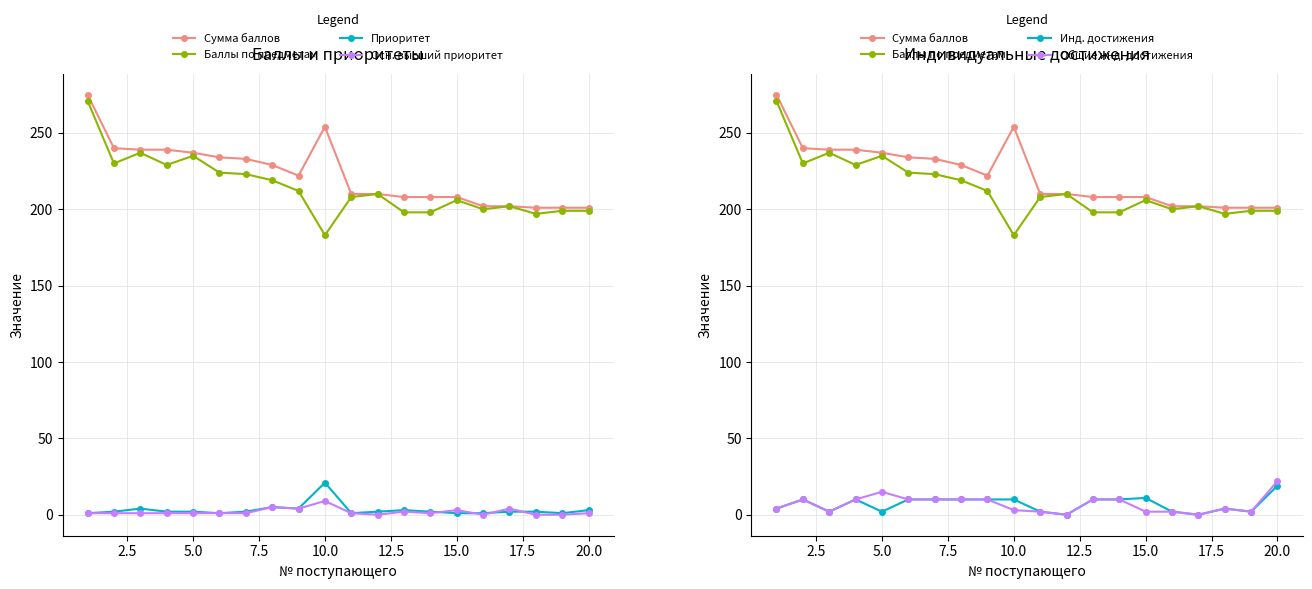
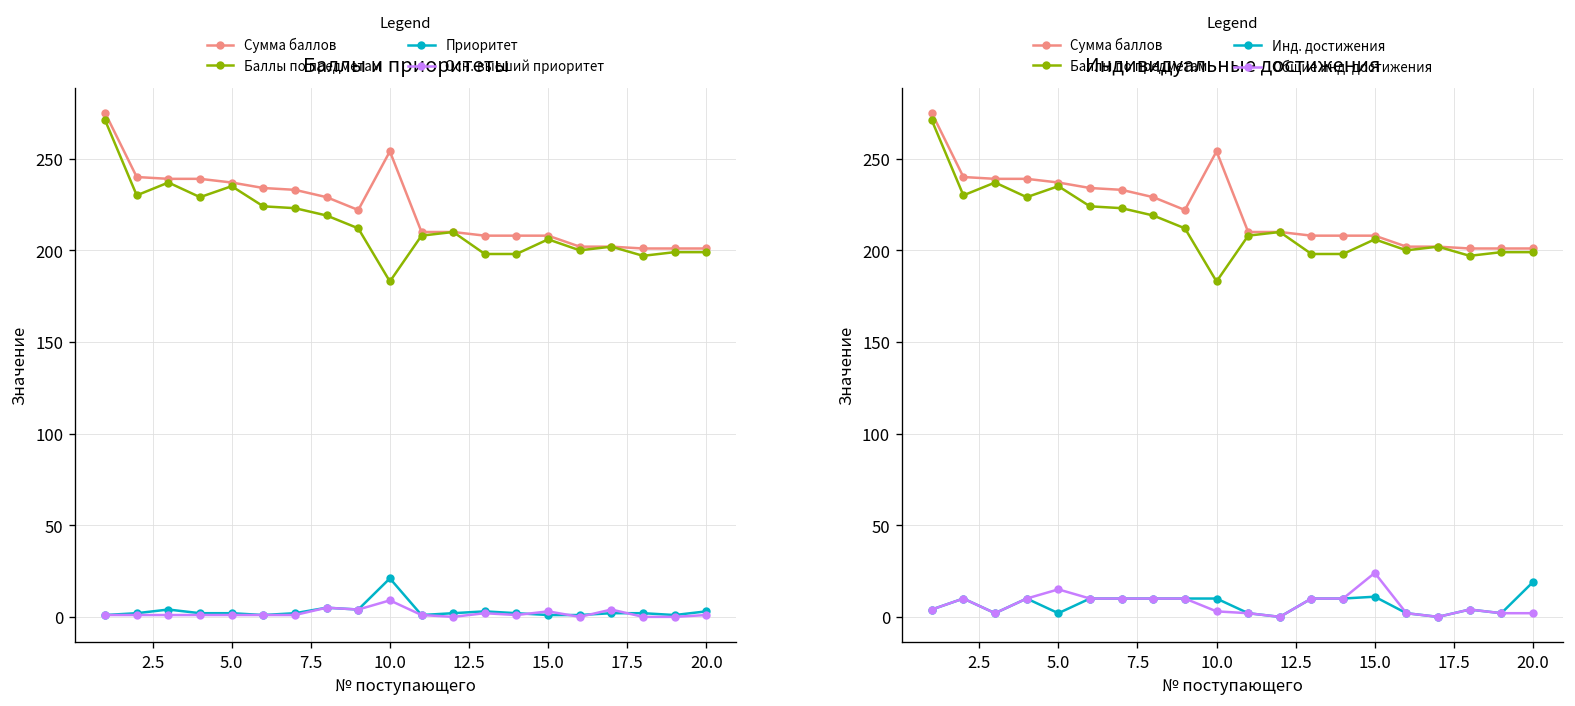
Индивидуальные достижения, Общие инд. достижения, 15.0: 2 -> 24
Индивидуальные достижения, Общие инд. достижения, 20.0: 22 -> 2
